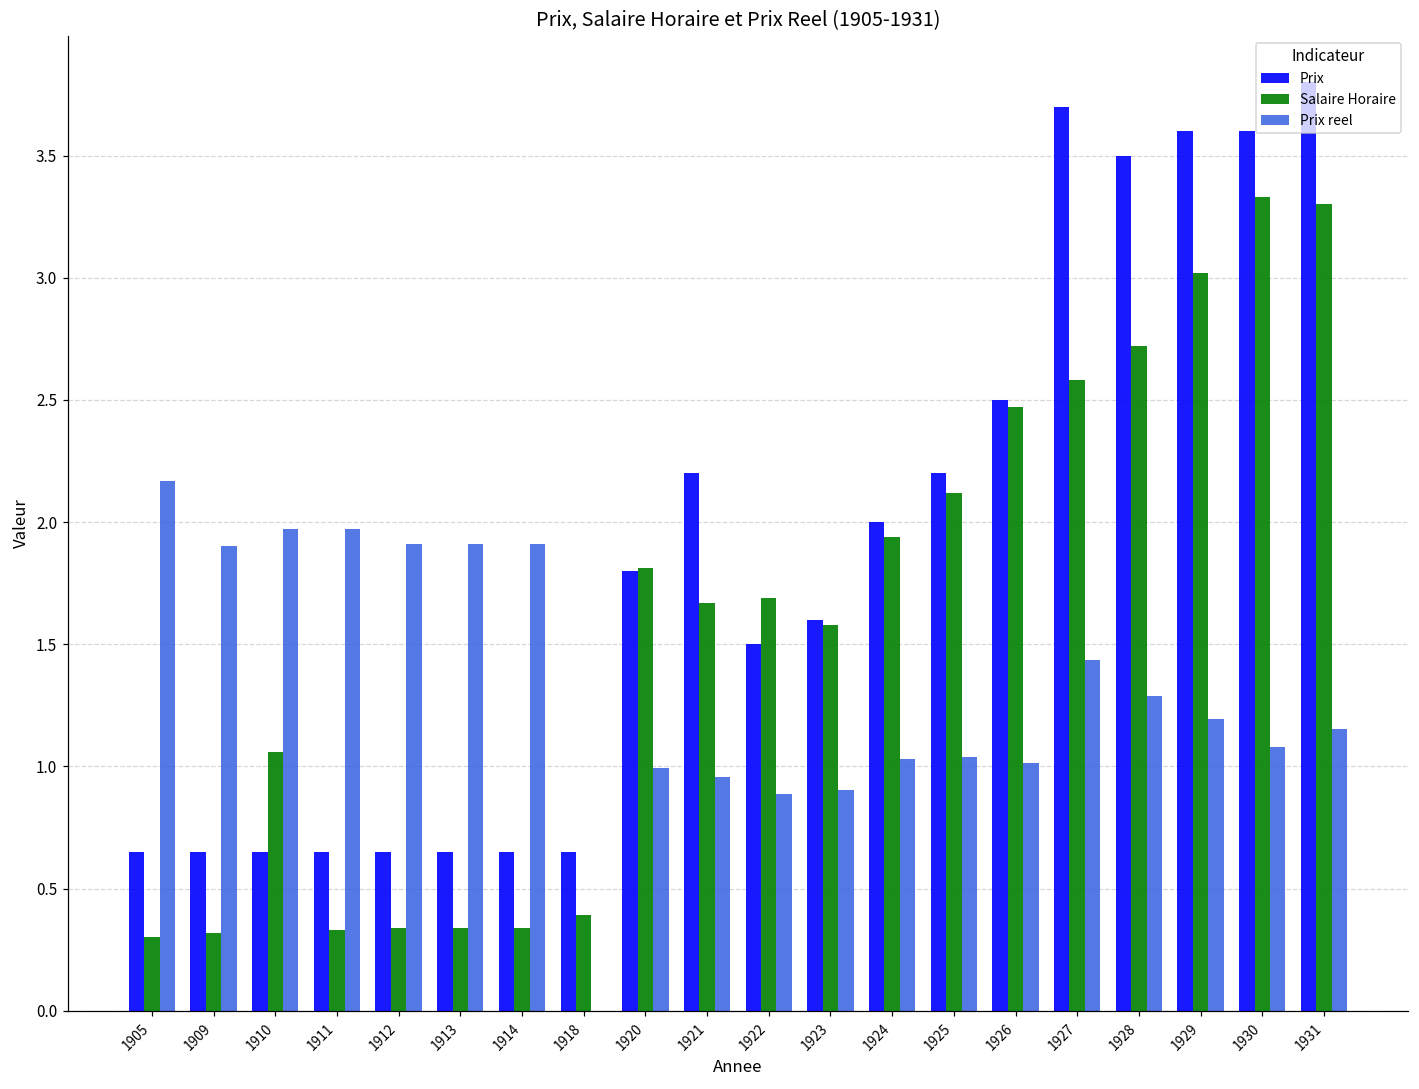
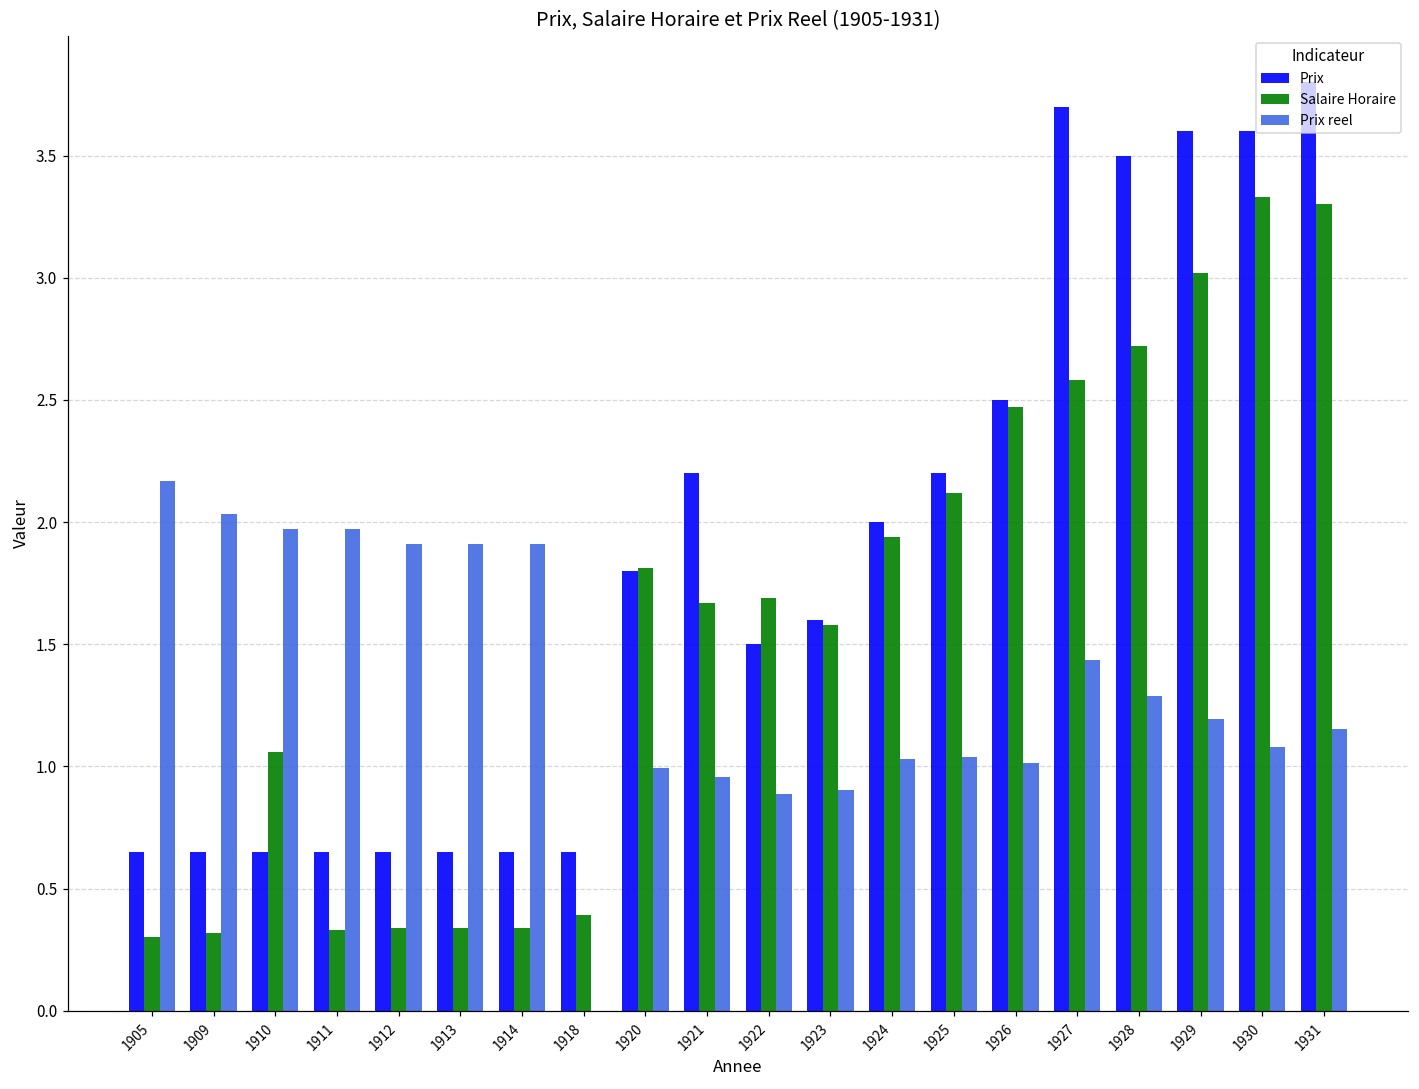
Prix reel, 1909: 1.90 -> 2.03
